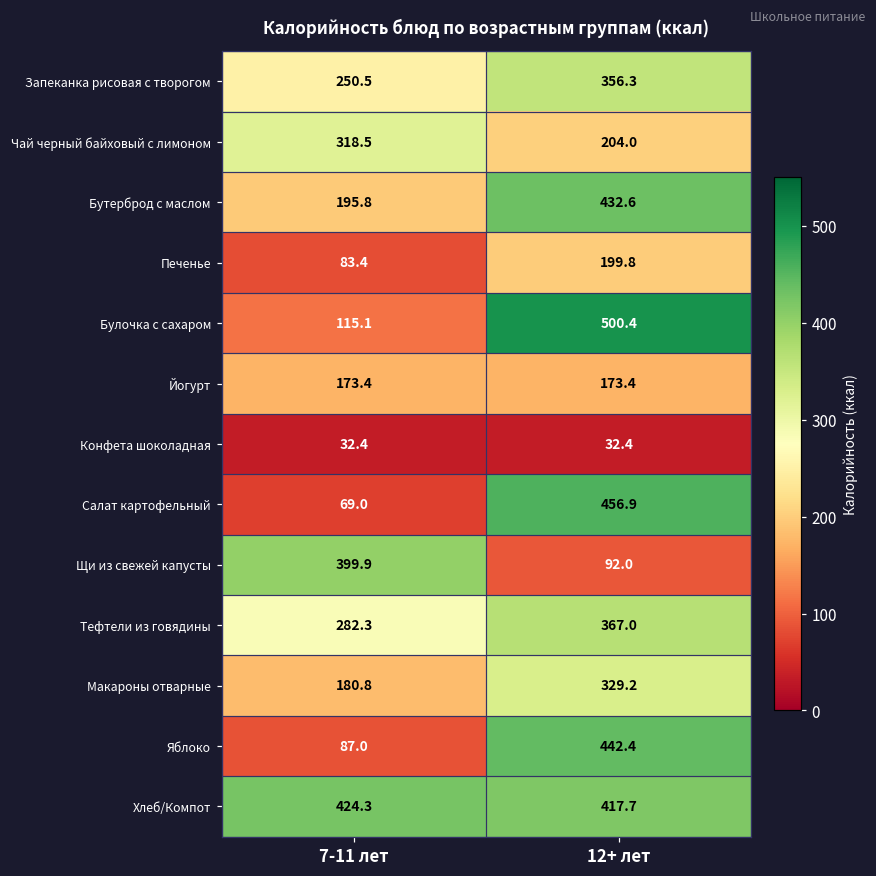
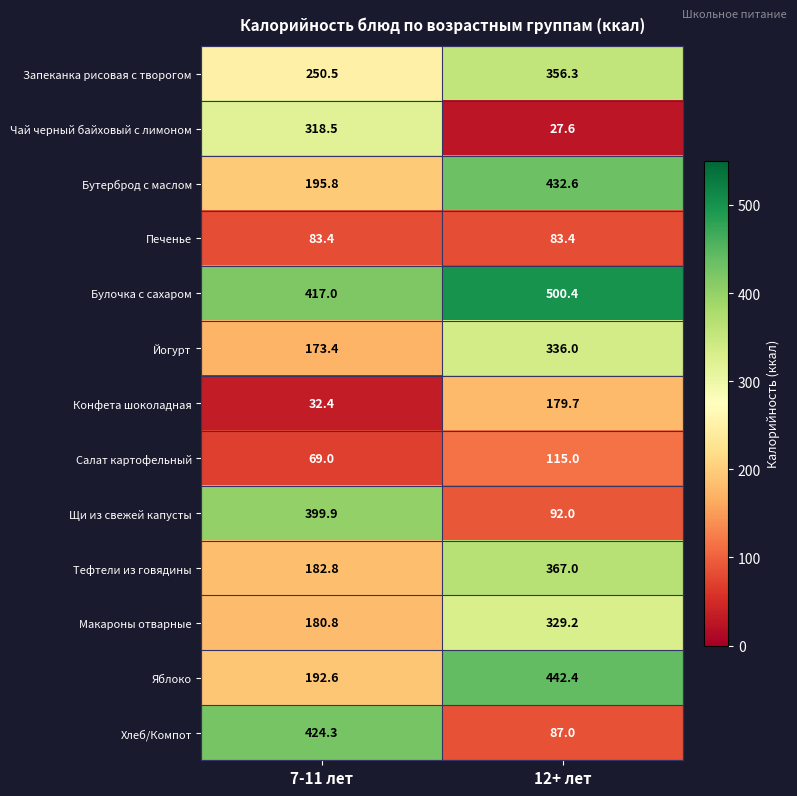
Чай черный байховый с лимоном, 12+ лет: 204.0 -> 27.6
Печенье, 12+ лет: 199.8 -> 83.4
Булочка с сахаром, 7-11 лет: 115.1 -> 417.0
Йогурт, 12+ лет: 173.4 -> 336.0
Конфета шоколадная, 12+ лет: 32.4 -> 179.7
Салат картофельный, 12+ лет: 456.9 -> 115.0
Тефтели из говядины, 7-11 лет: 282.3 -> 182.8
Яблоко, 7-11 лет: 87.0 -> 192.6
Хлеб/Компот, 12+ лет: 417.7 -> 87.0
